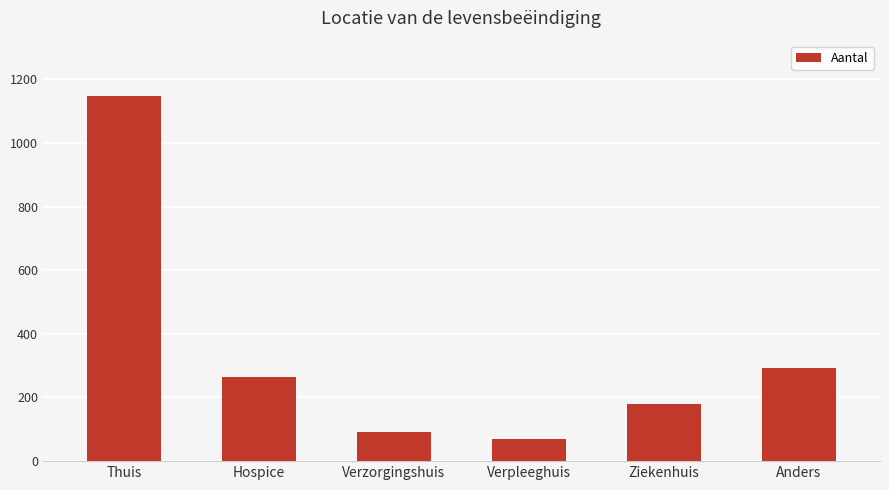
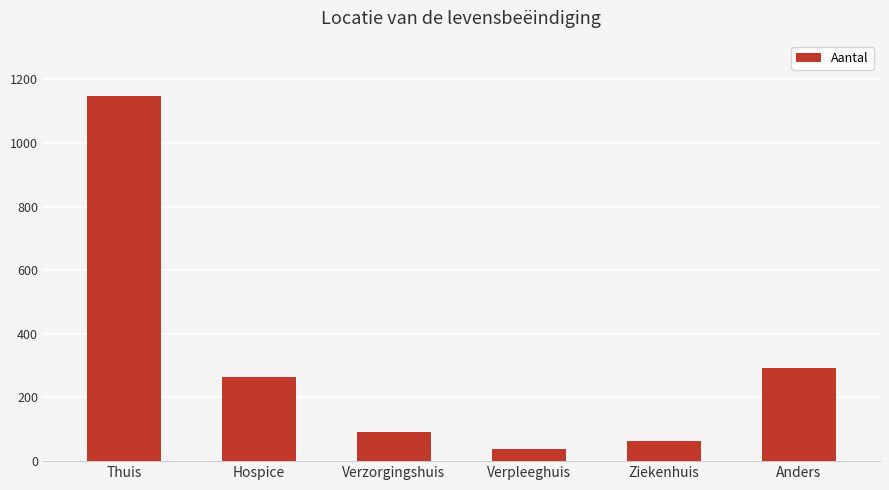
Verpleeghuis: 70 -> 40
Ziekenhuis: 180 -> 60
